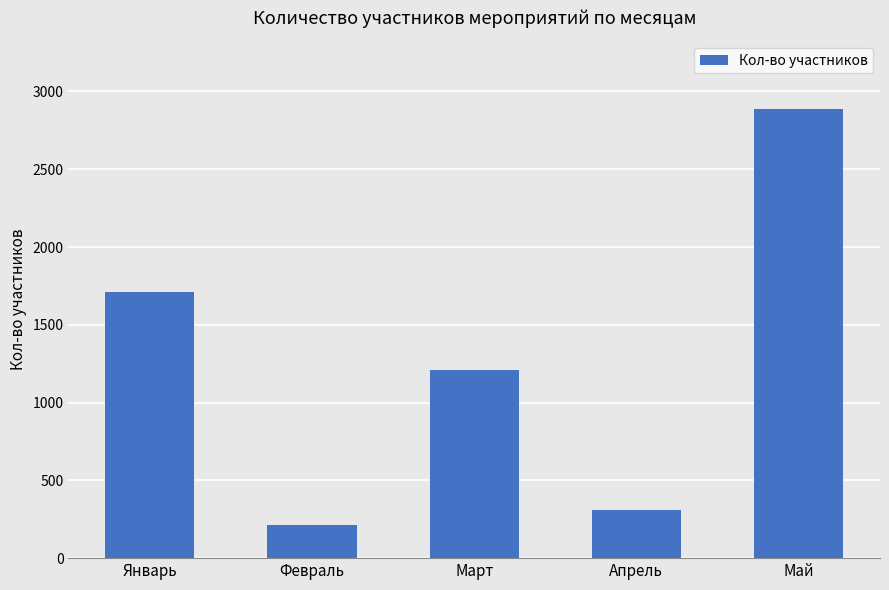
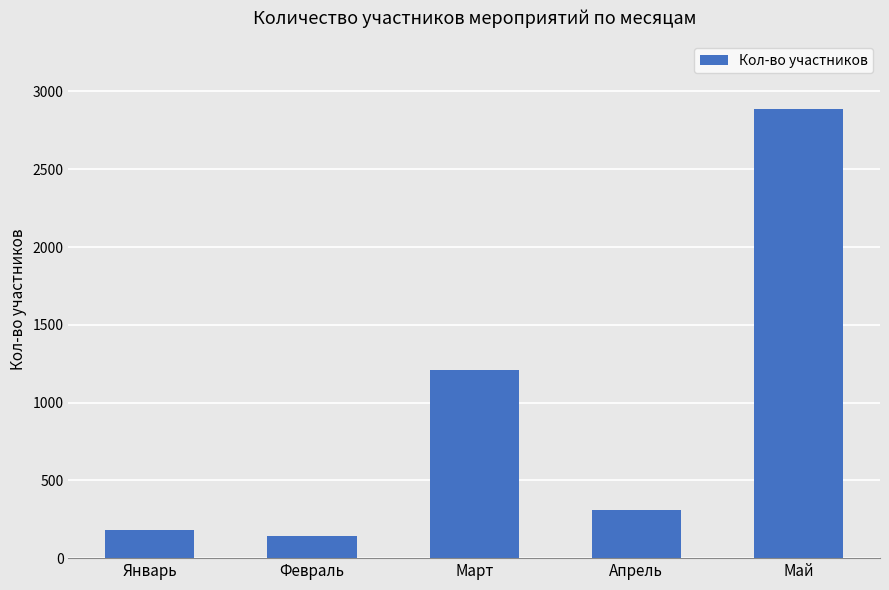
Январь: 1710 -> 180
Февраль: 210 -> 140
